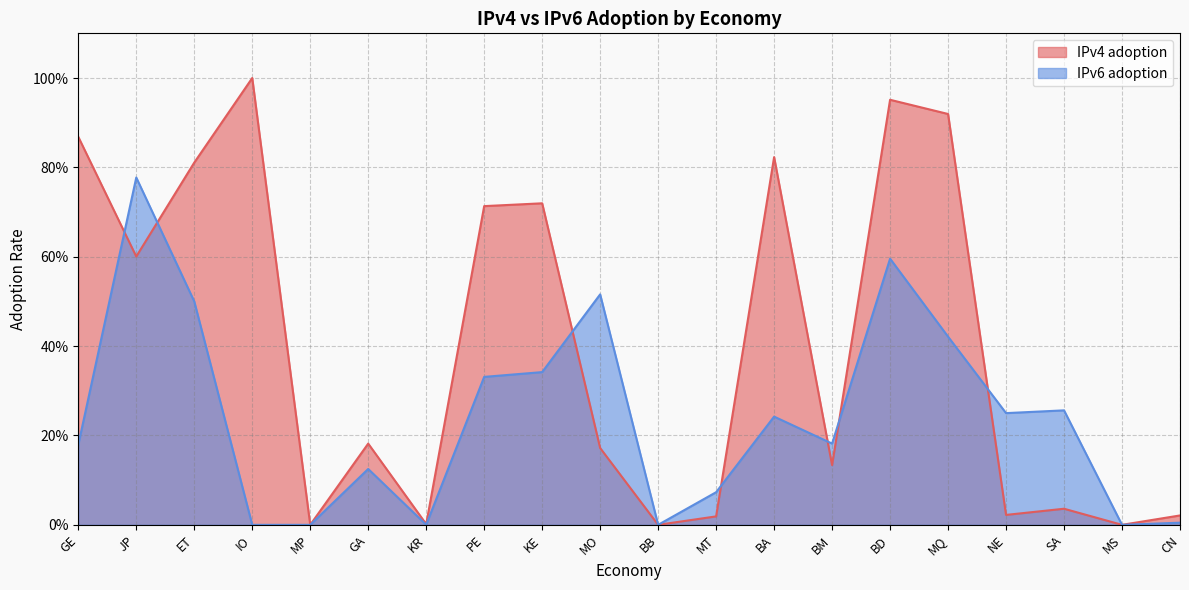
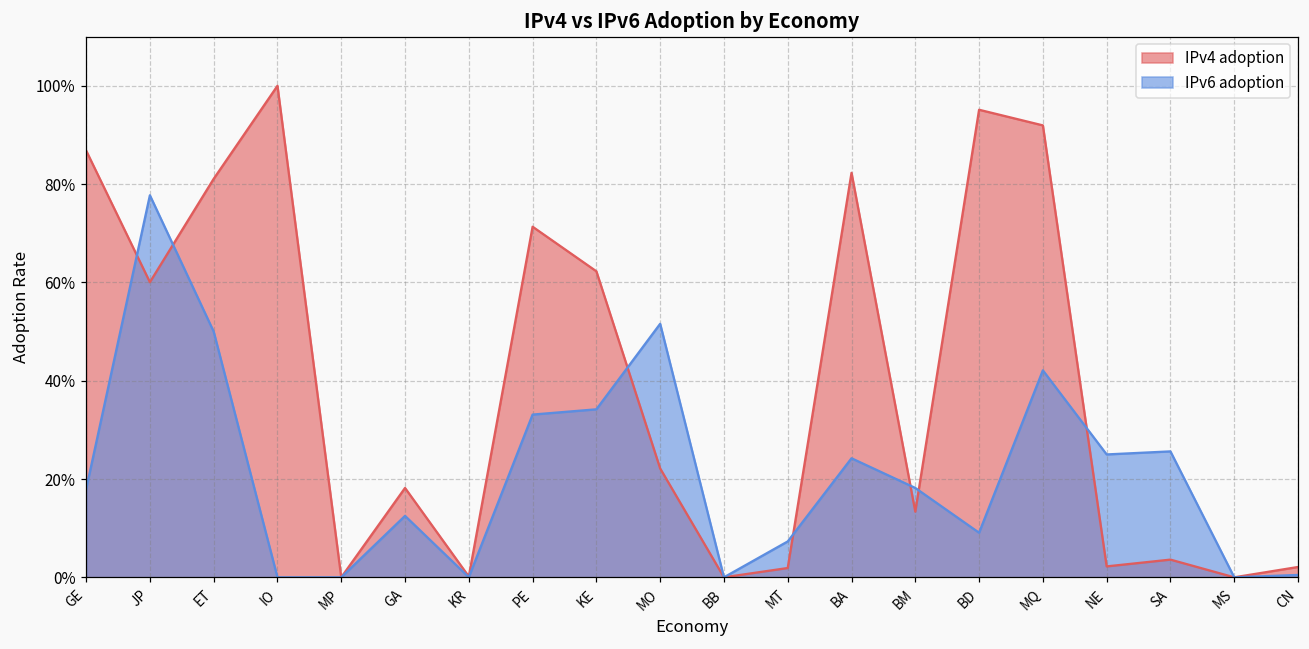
IPv4 adoption, KE: 72% -> 62%
IPv4 adoption, MO: 17% -> 22%
IPv6 adoption, BD: 60% -> 9%
